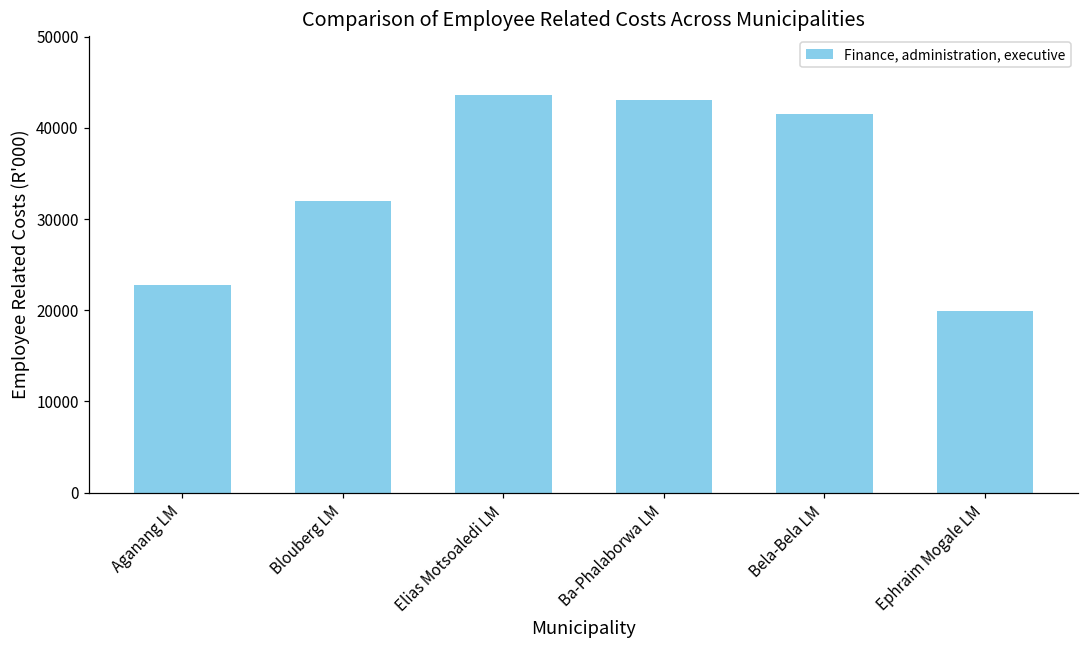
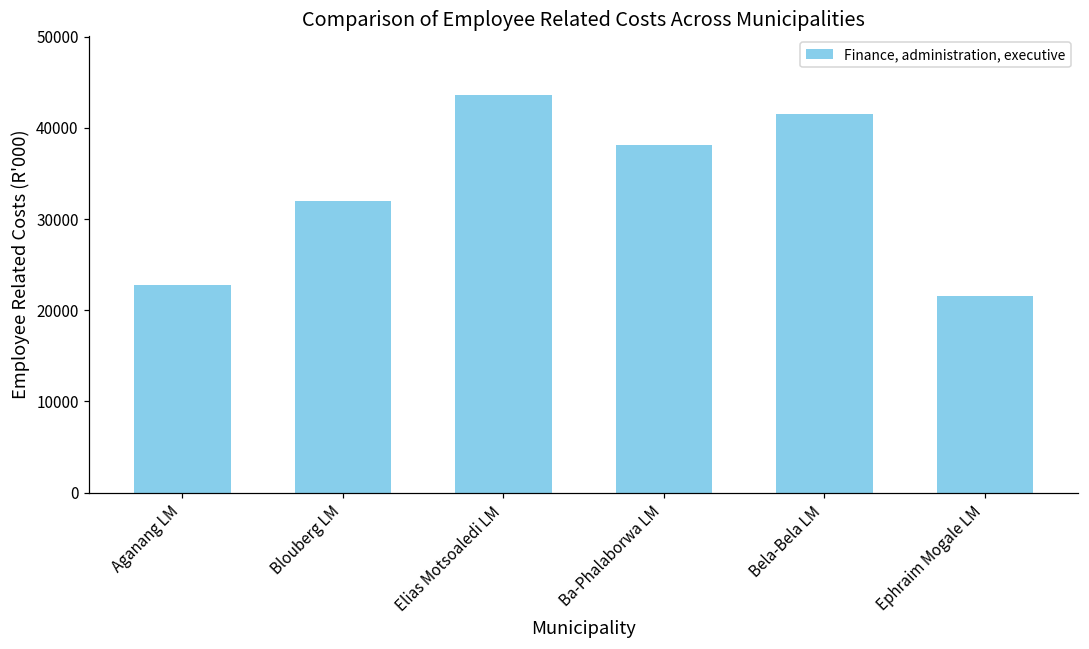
Ba-Phalaborwa LM: 43000 -> 38000
Ephraim Mogale LM: 20000 -> 22000
